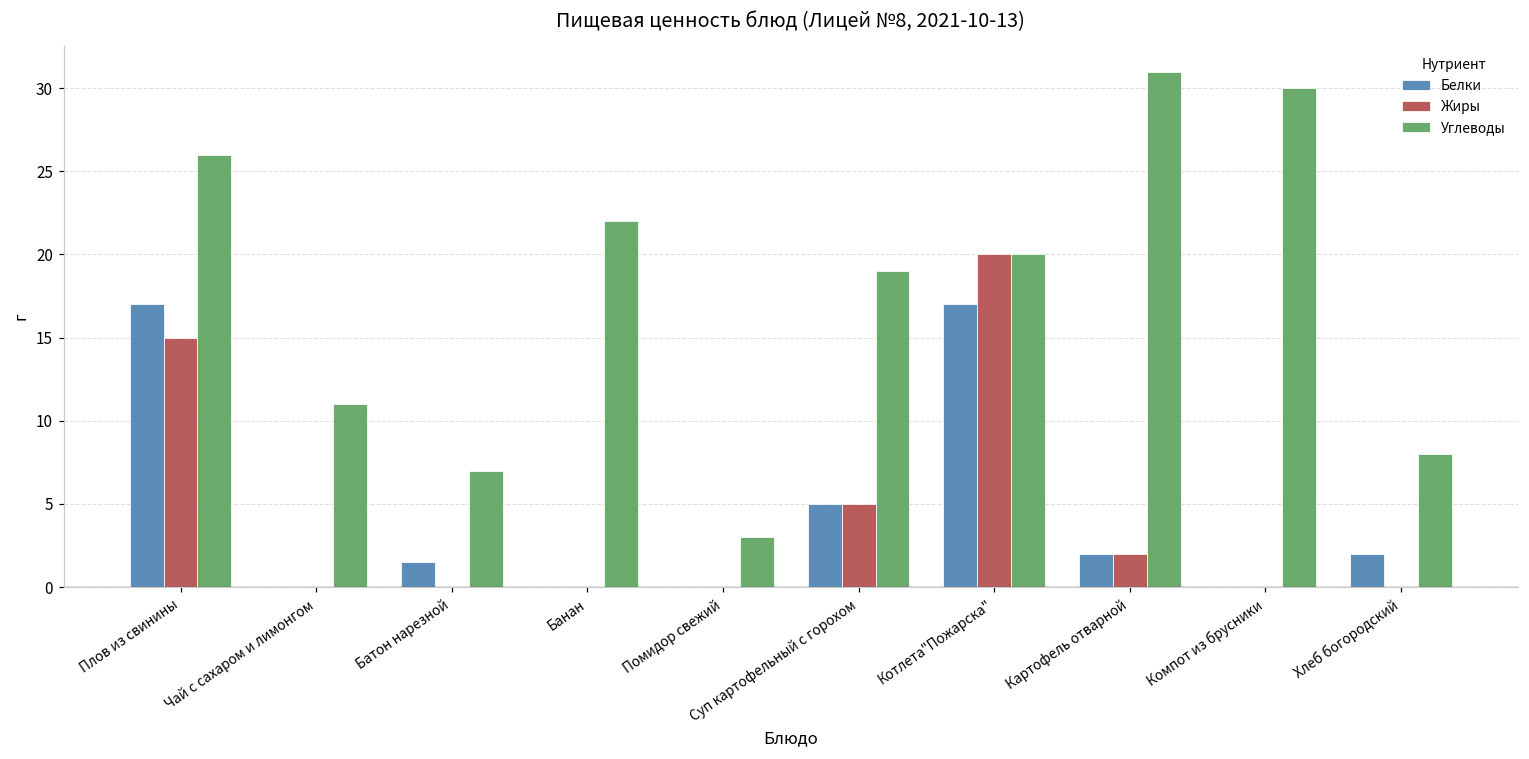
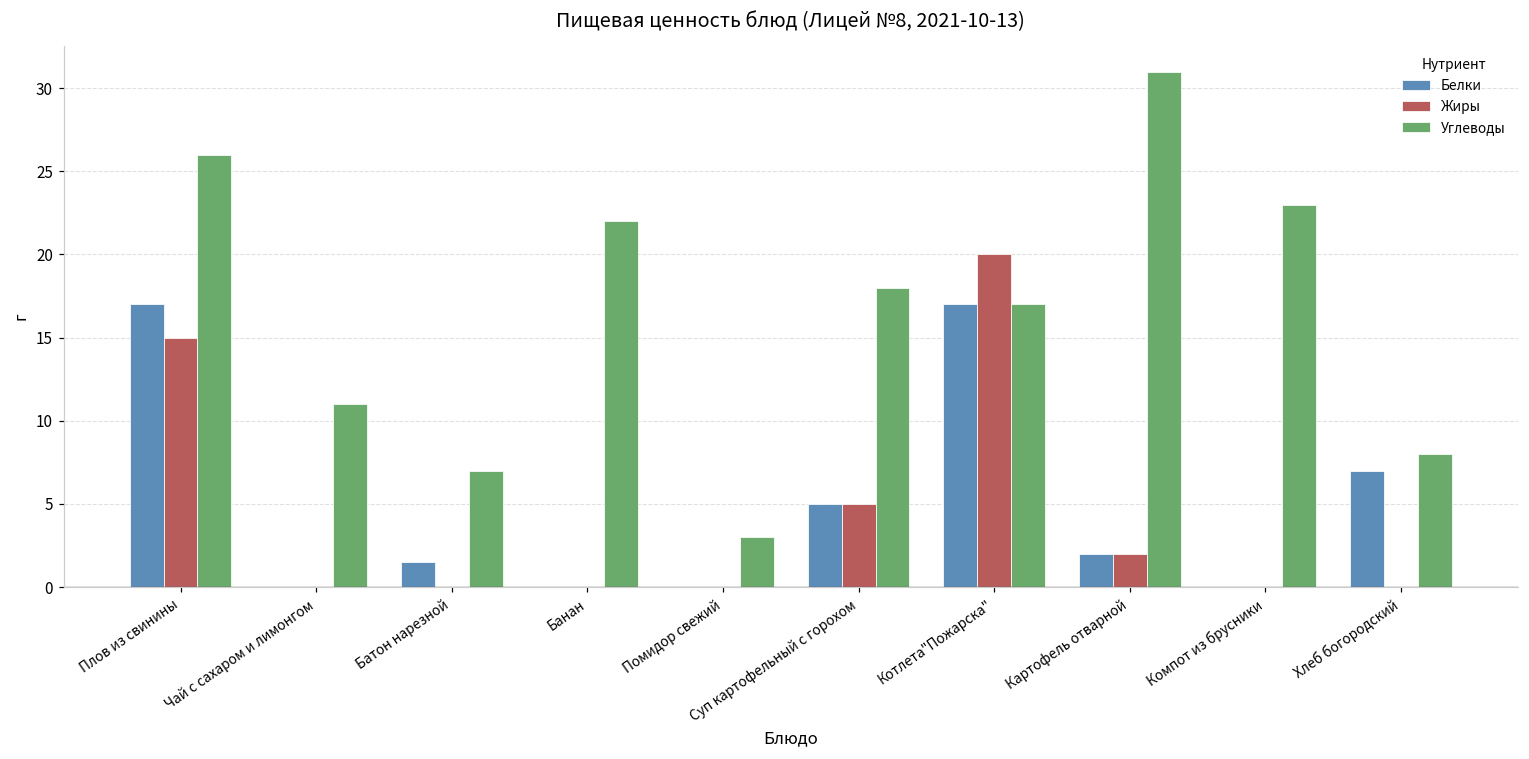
Углеводы, Суп картофельный с горохом: 19 -> 18
Углеводы, Котлета"Пожарска": 20 -> 17
Углеводы, Компот из брусники: 30 -> 23
Белки, Хлеб богородский: 2 -> 7
